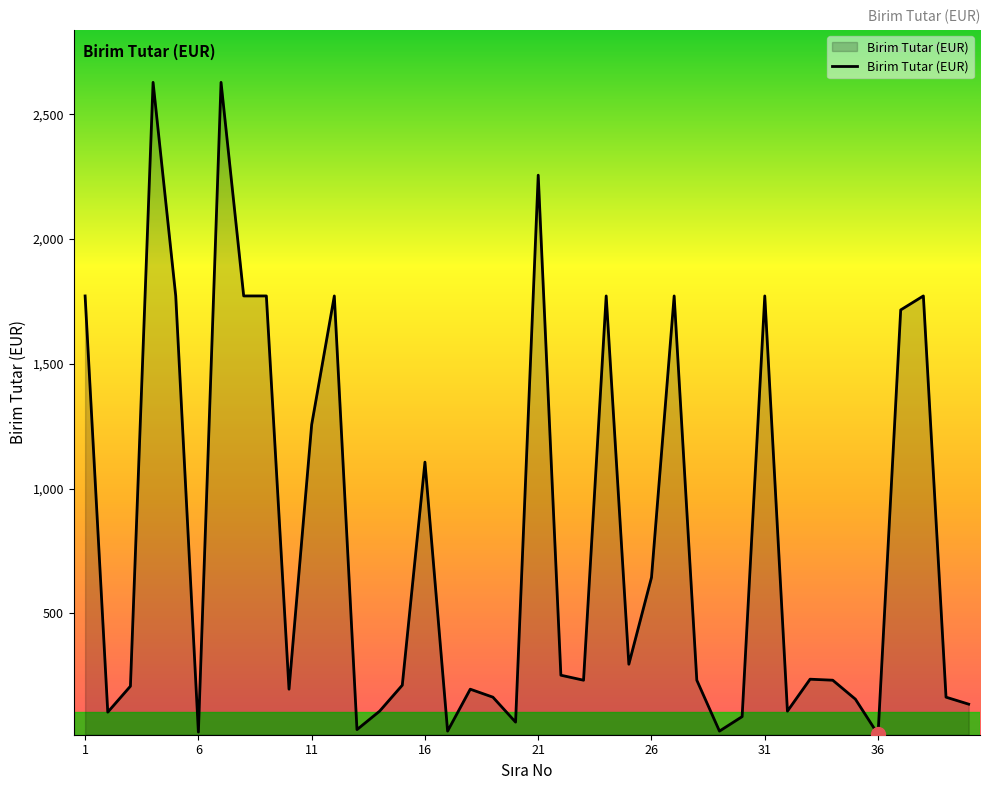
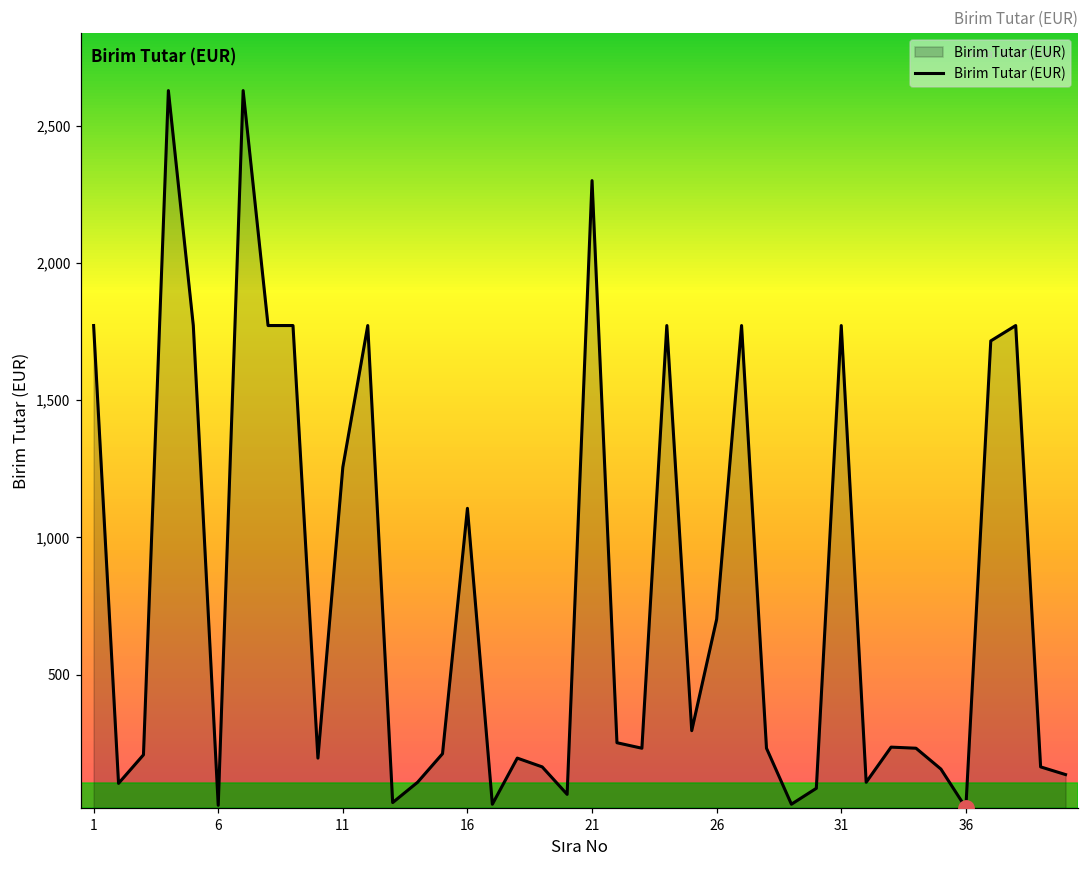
Birim Tutar (EUR), 21: 2,260 -> 2,300
Birim Tutar (EUR), 26: 640 -> 700
